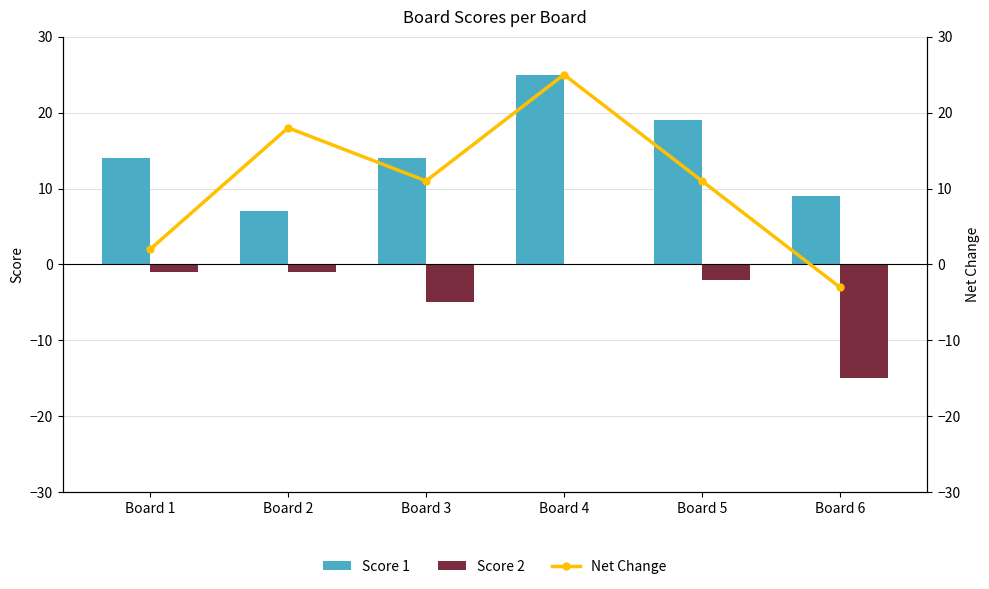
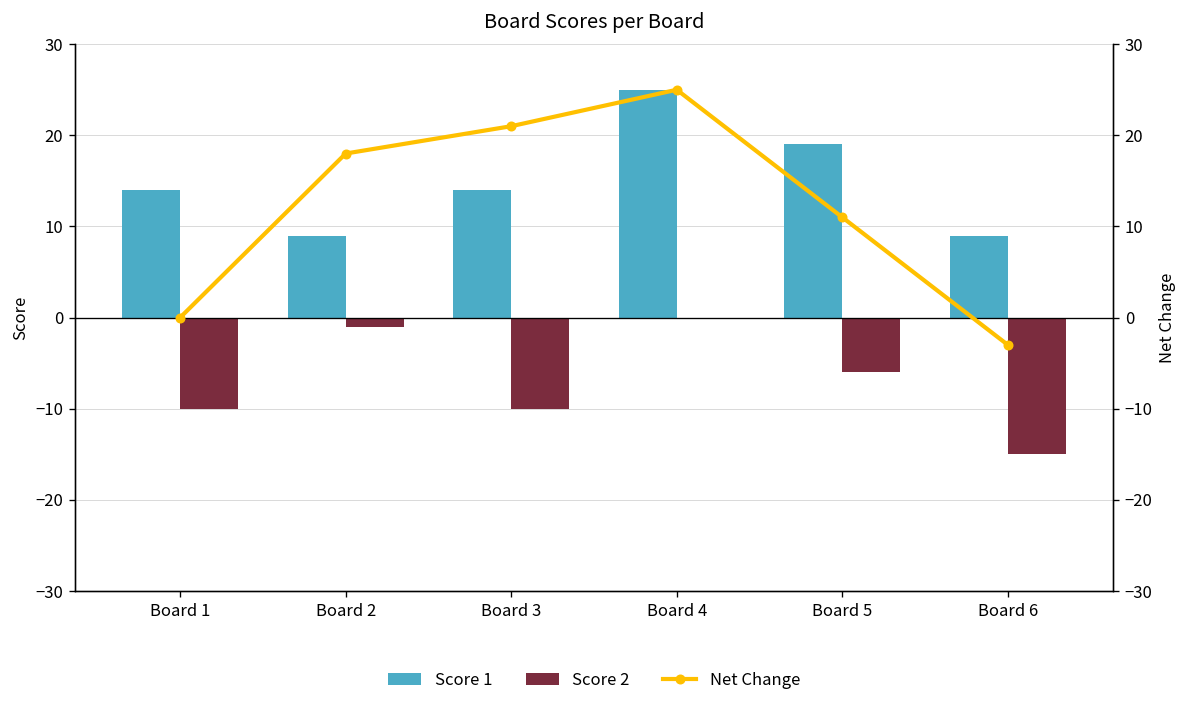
Score 2, Board 1: -1 -> -10
Score 1, Board 2: 7 -> 9
Score 2, Board 3: -5 -> -10
Score 2, Board 5: -2 -> -6
Net Change, Board 1: 2 -> 0
Net Change, Board 3: 11 -> 21
